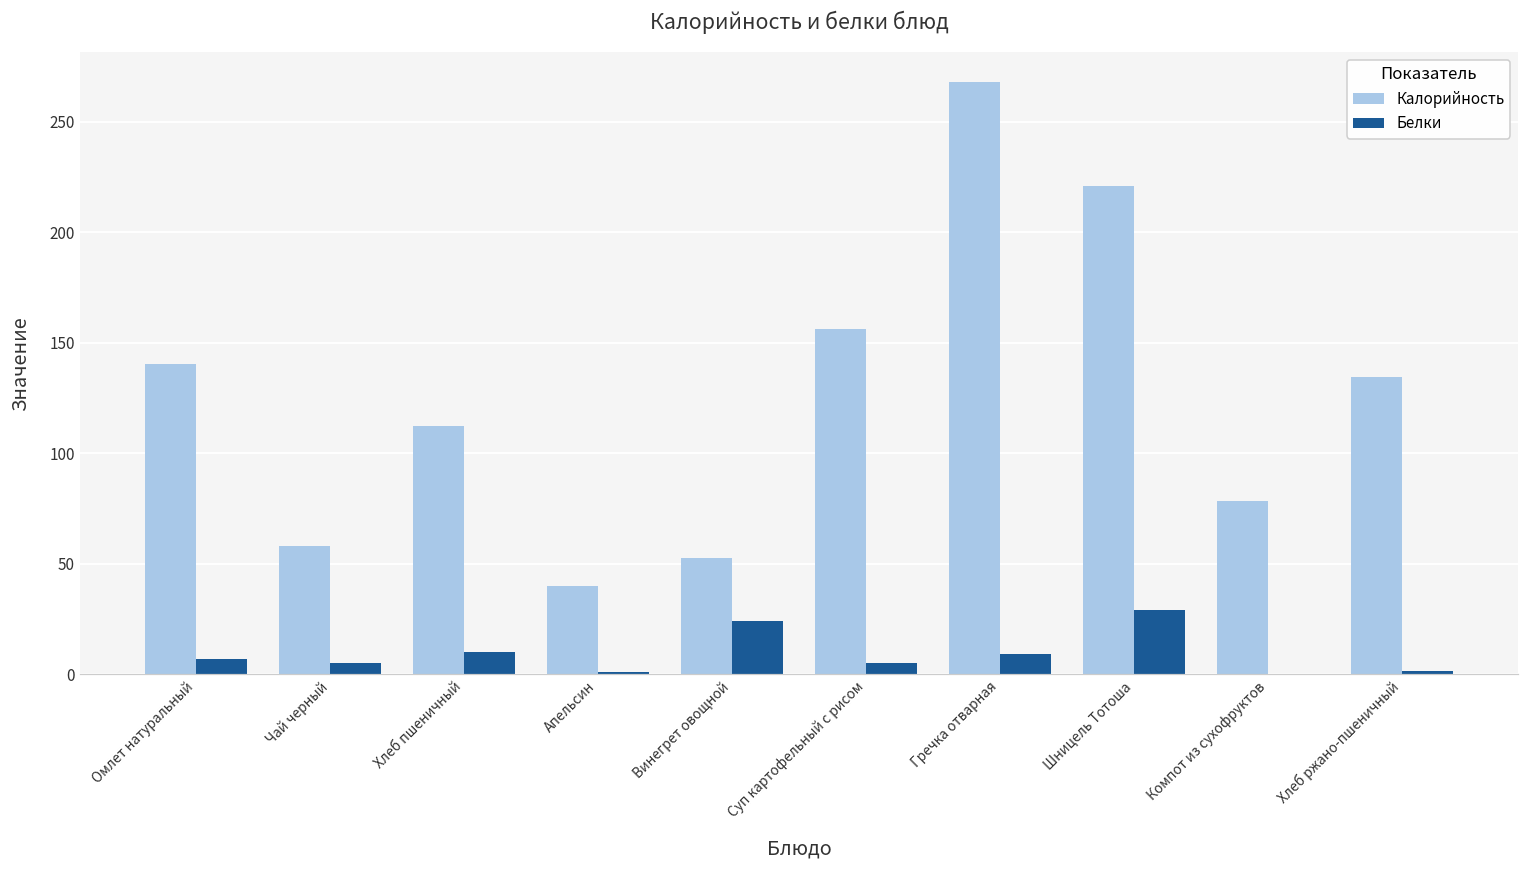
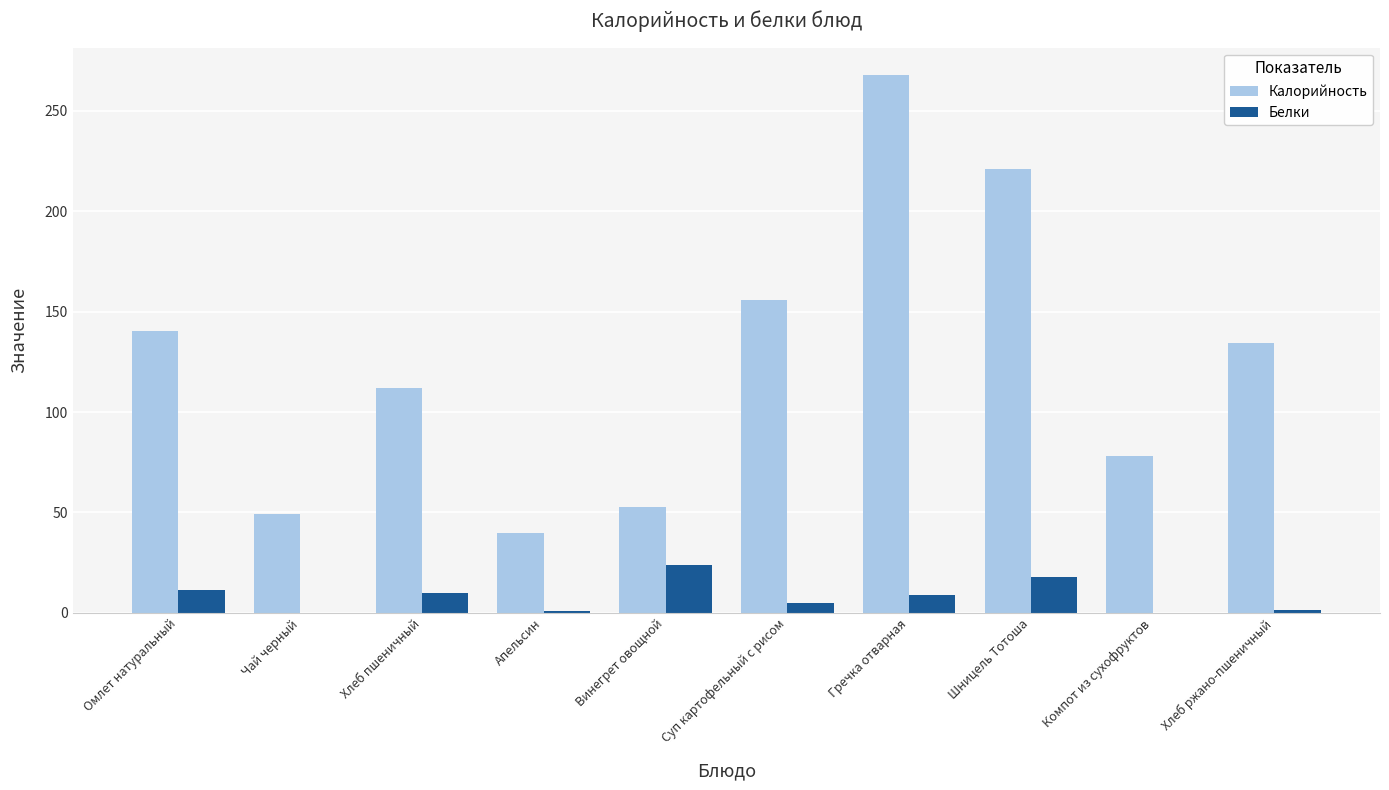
Белки, Омлет натуральный: 7 -> 11
Калорийность, Чай черный: 58 -> 49
Белки, Чай черный: 5 -> 0
Белки, Шницель Тотоша: 29 -> 18
